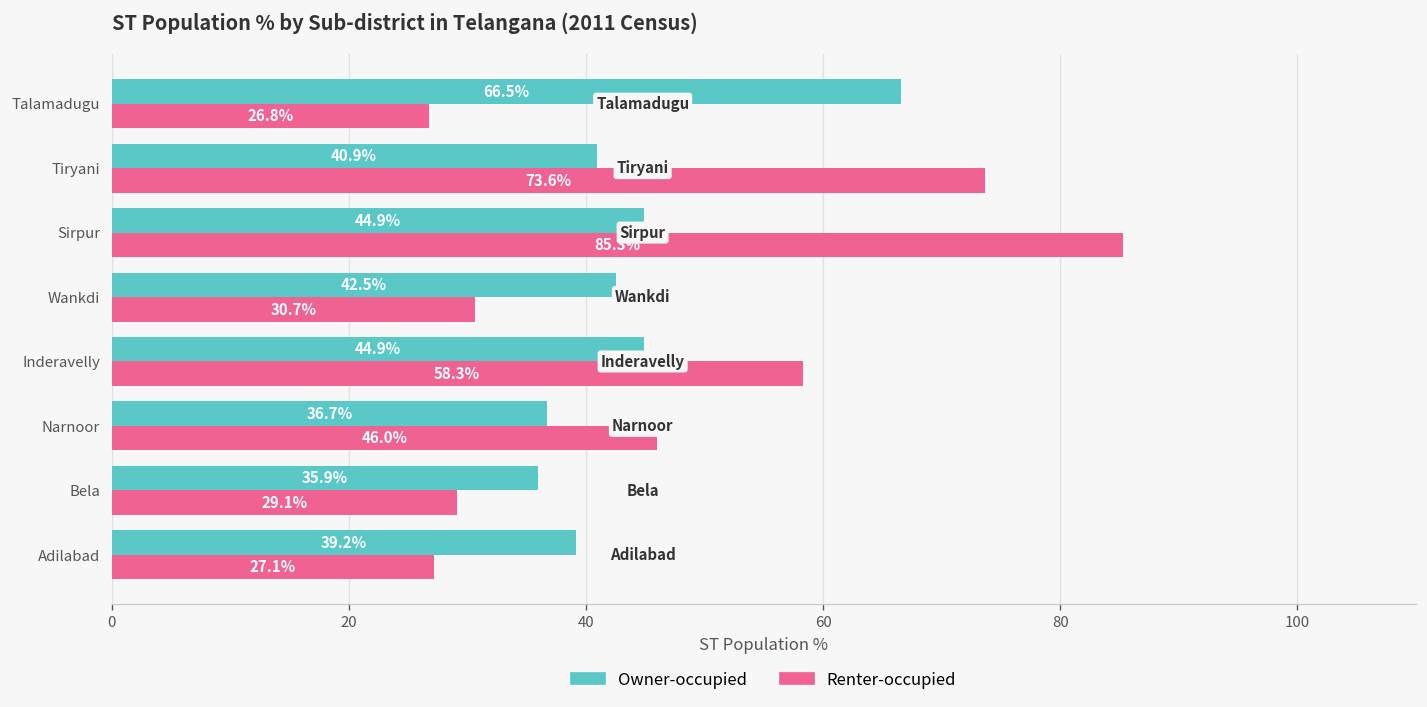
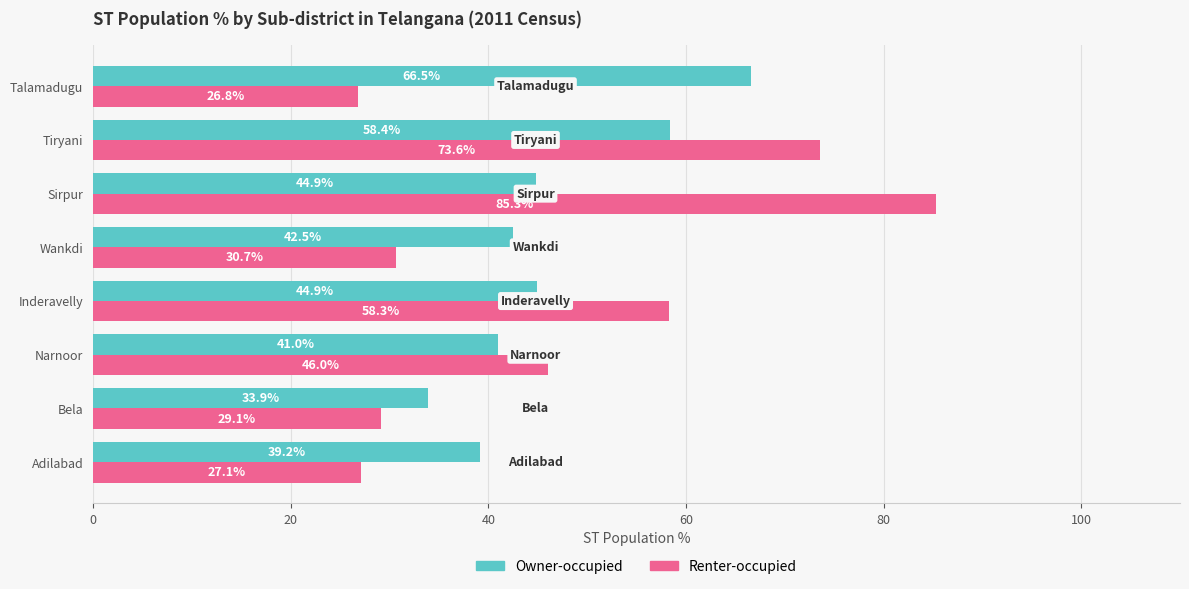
Owner-occupied, Tiryani: 40.9% -> 58.4%
Owner-occupied, Narnoor: 36.7% -> 41.0%
Owner-occupied, Bela: 35.9% -> 33.9%
